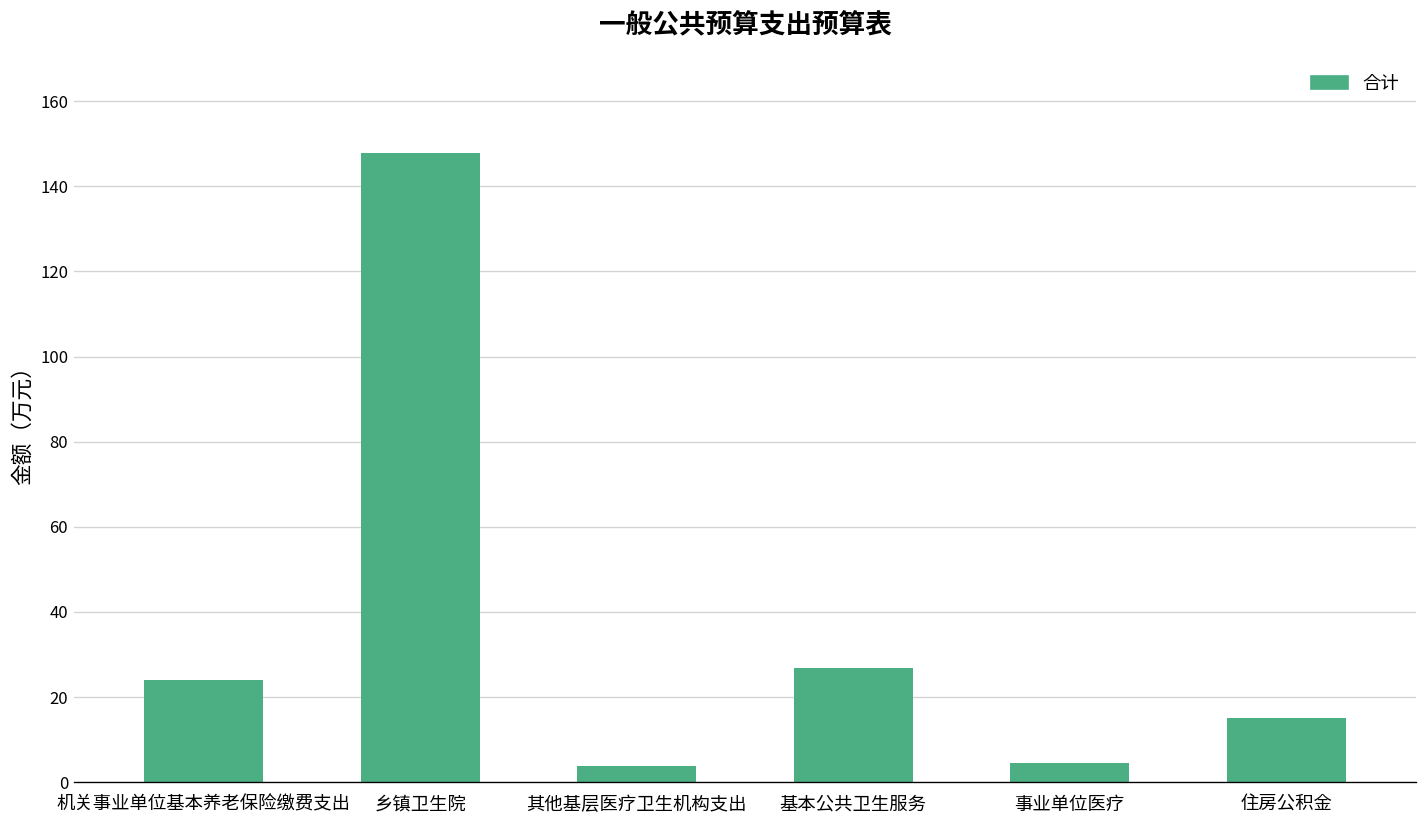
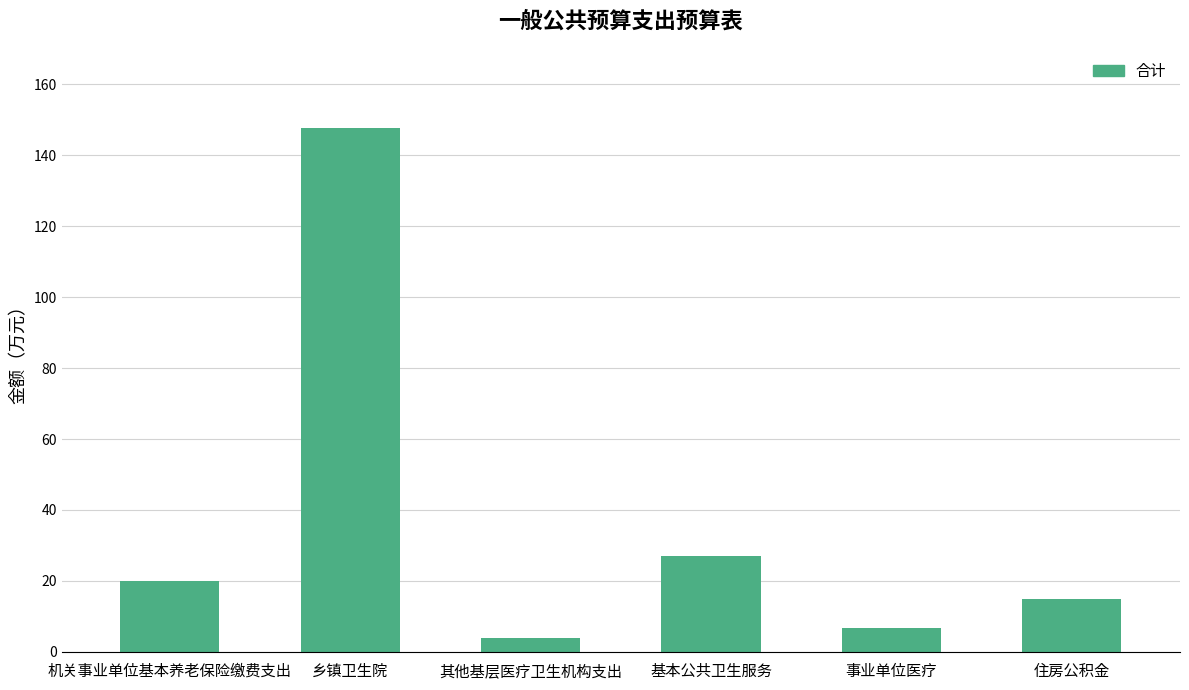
机关事业单位基本养老保险缴费支出: 24 -> 20
事业单位医疗: 5 -> 7
